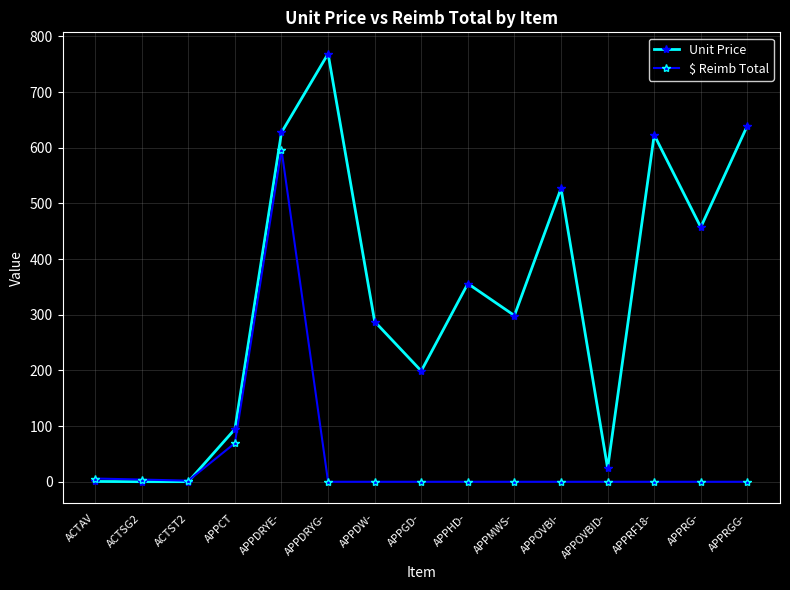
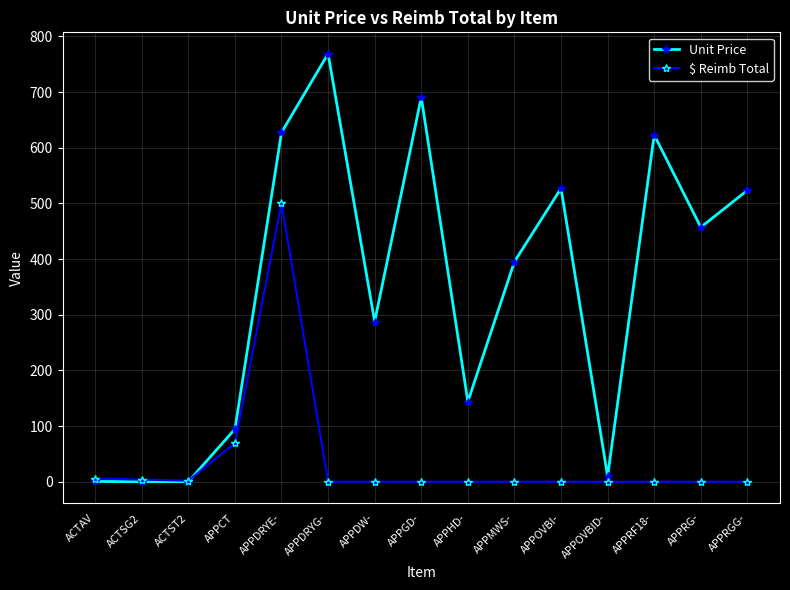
$ Reimb Total, APPDRYE-: 600 -> 500
Unit Price, APPGD-: 200 -> 690
Unit Price, APPHD-: 360 -> 140
Unit Price, APPMWS-: 300 -> 400
Unit Price, APPOVBID-: 20 -> 10
Unit Price, APPRGG-: 640 -> 520
